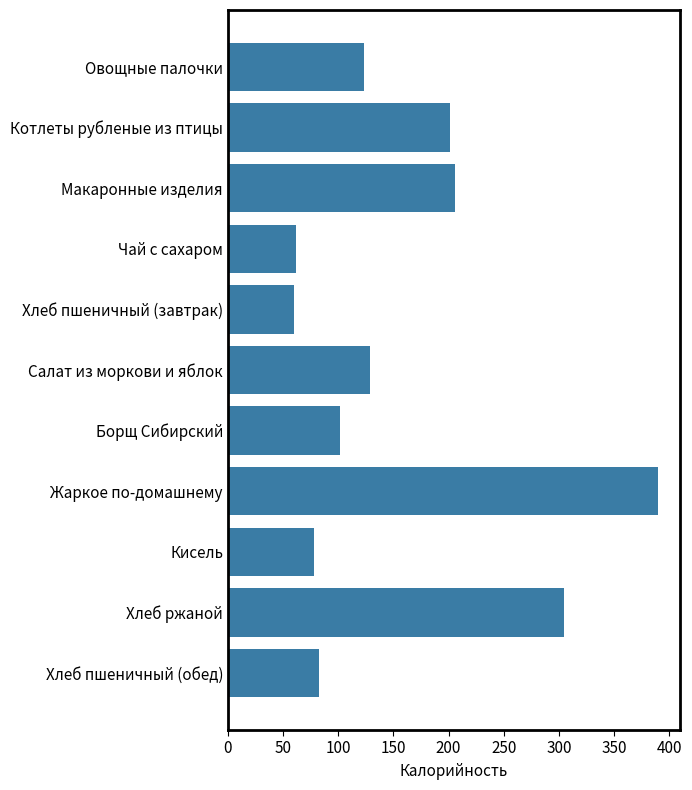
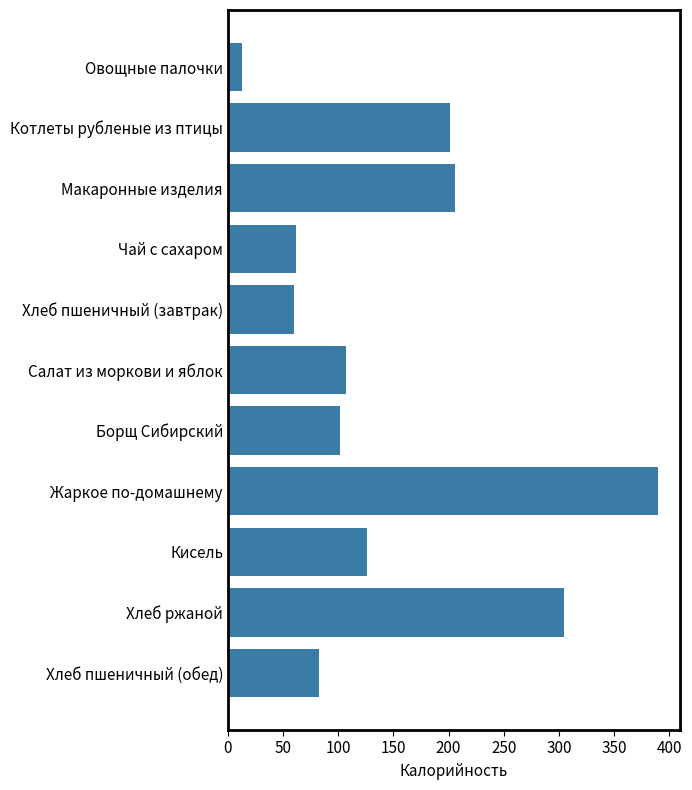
Овощные палочки: 123 -> 13
Салат из моркови и яблок: 129 -> 107
Кисель: 78 -> 126
